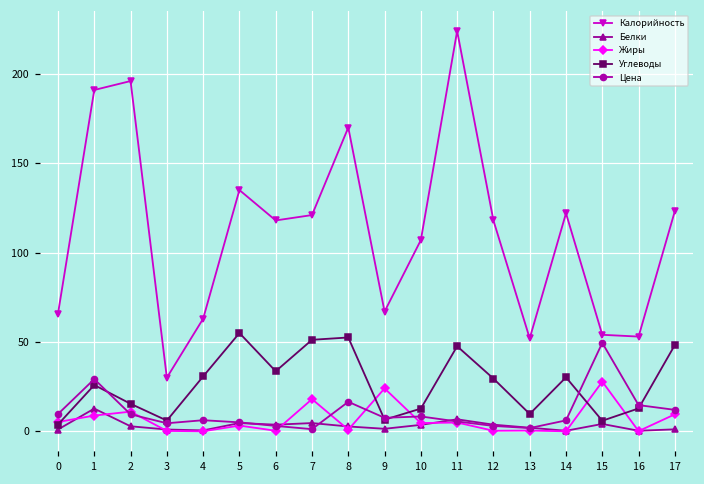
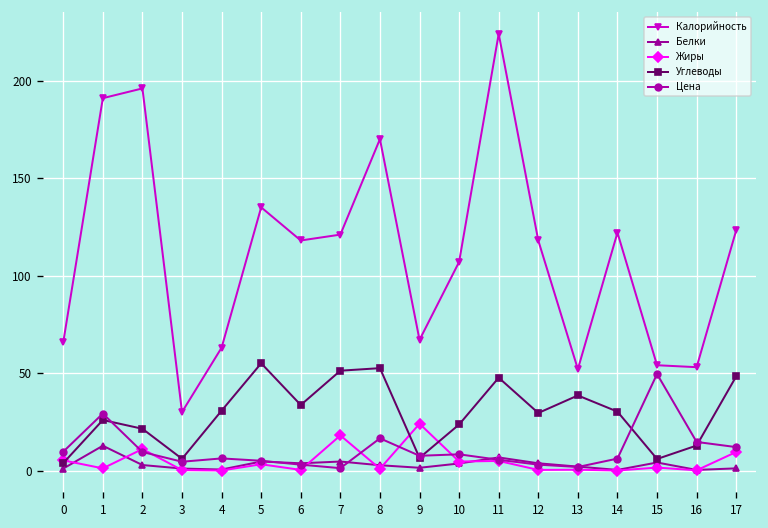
Жиры, 1: 9 -> 1
Углеводы, 2: 15 -> 21
Углеводы, 10: 13 -> 24
Углеводы, 13: 10 -> 39
Жиры, 15: 28 -> 2
